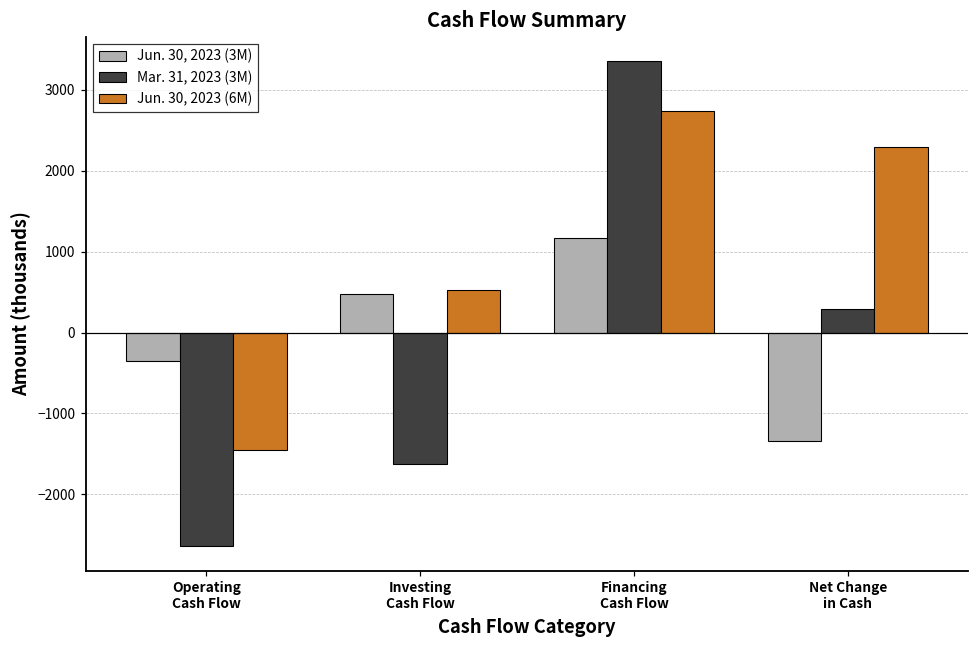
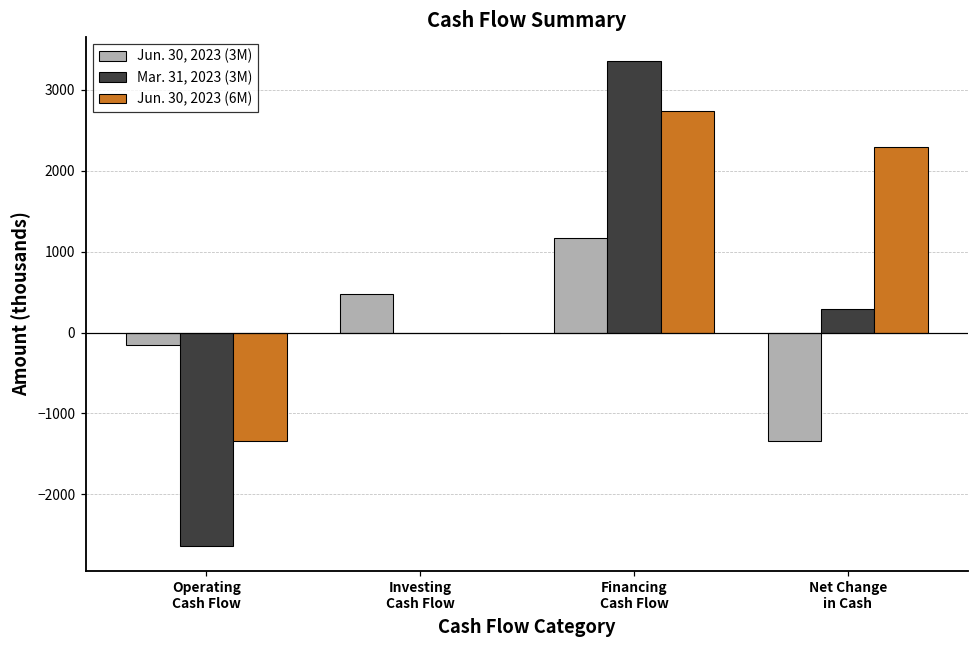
Jun. 30, 2023 (3M), Operating Cash Flow: -400 -> -200
Jun. 30, 2023 (6M), Operating Cash Flow: -1500 -> -1300
Mar. 31, 2023 (3M), Investing Cash Flow: -1600 -> 0
Jun. 30, 2023 (6M), Investing Cash Flow: 500 -> 0
